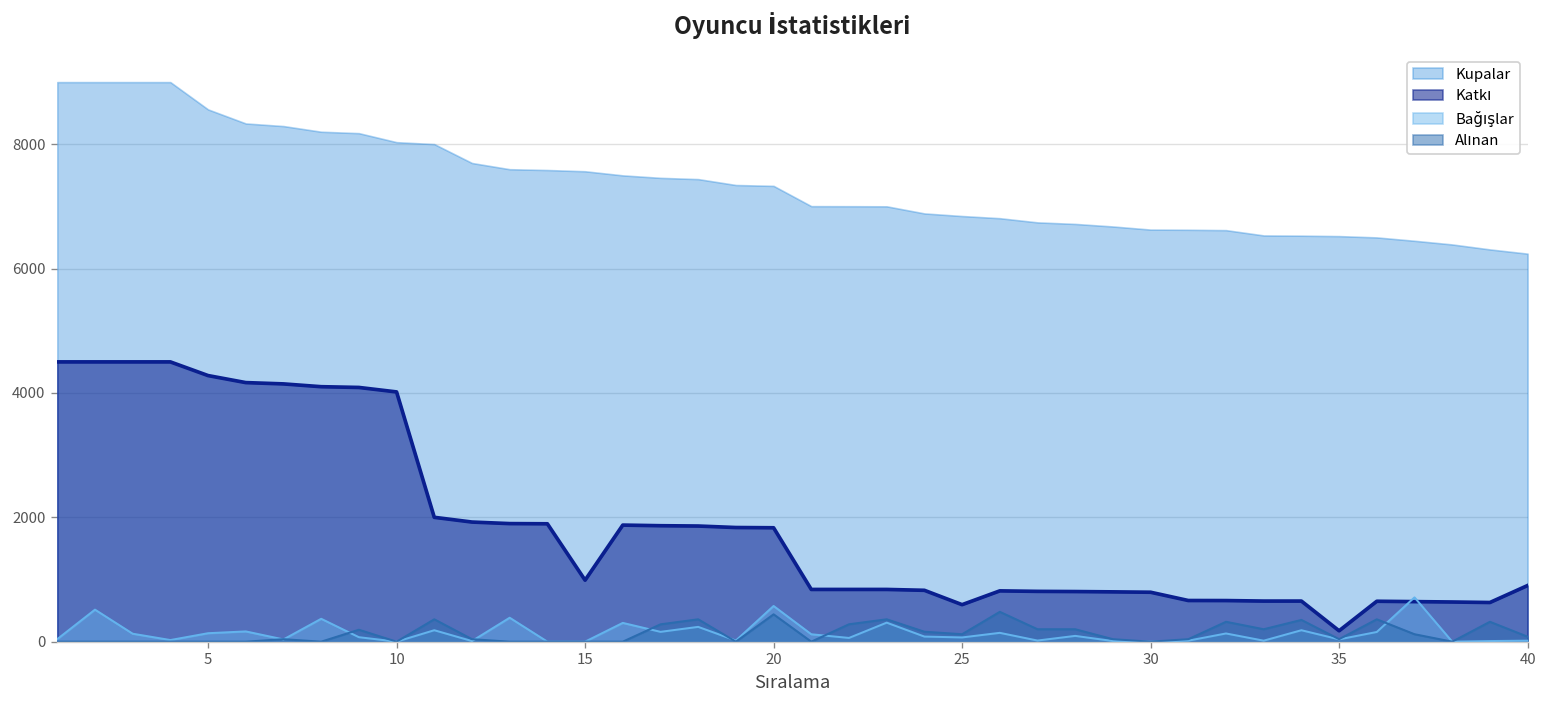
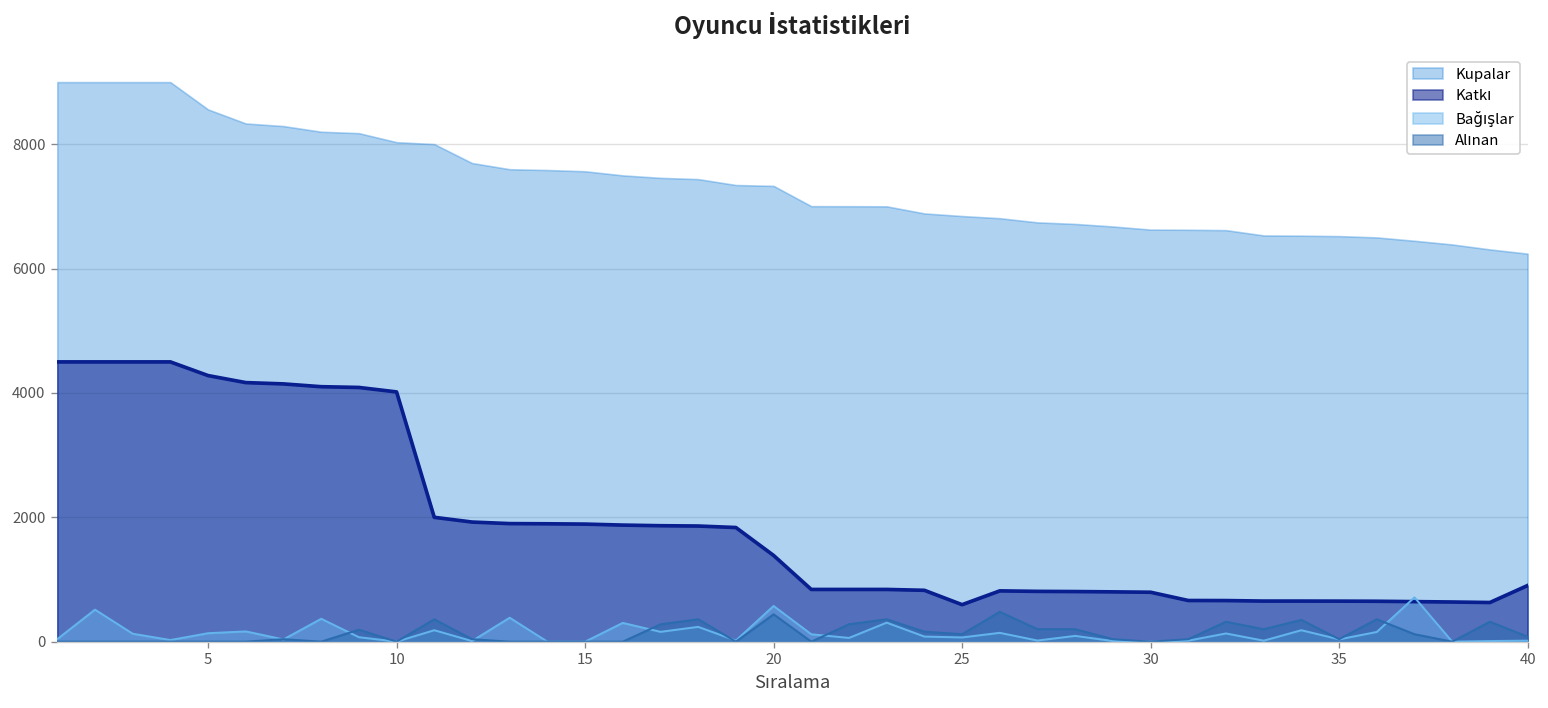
Katkı, 15: 1000 -> 1900
Katkı, 20: 1800 -> 1400
Katkı, 35: 200 -> 700
